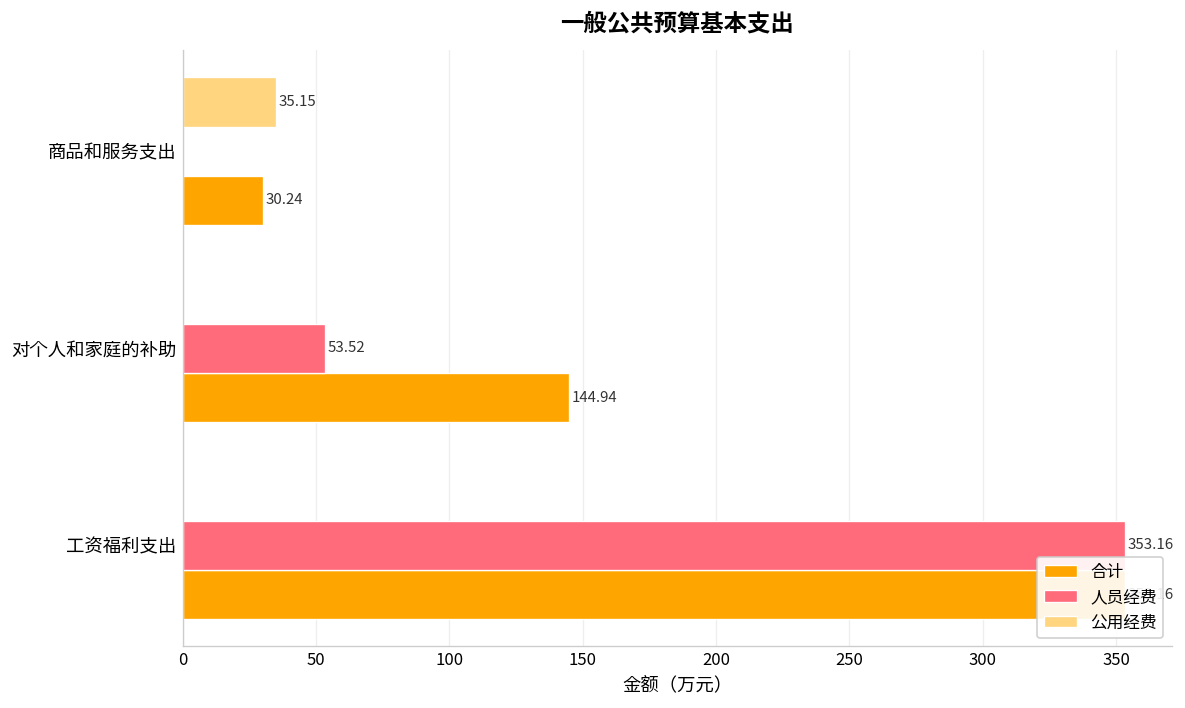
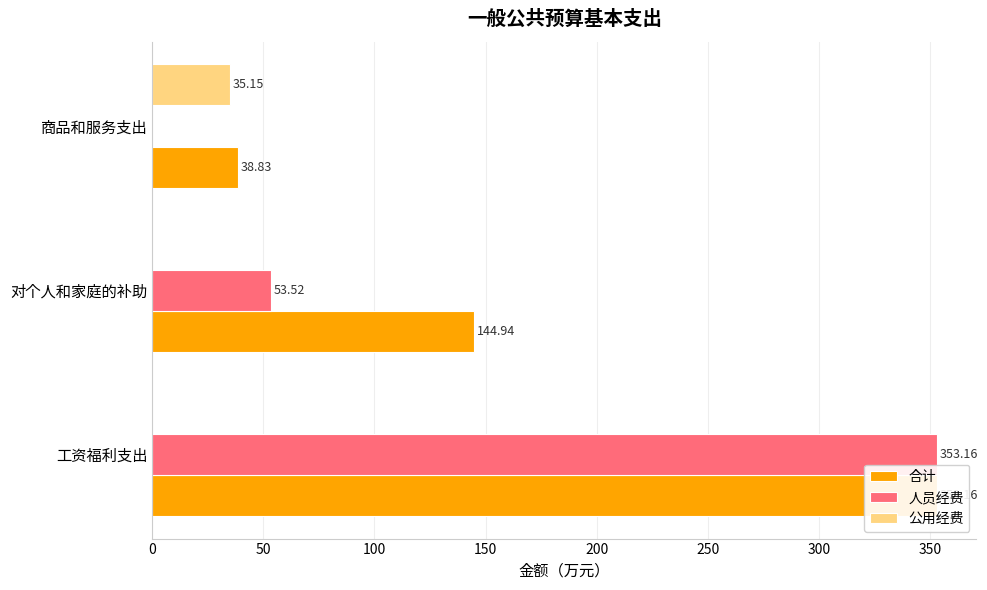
合计, 商品和服务支出: 30.24 -> 38.83
